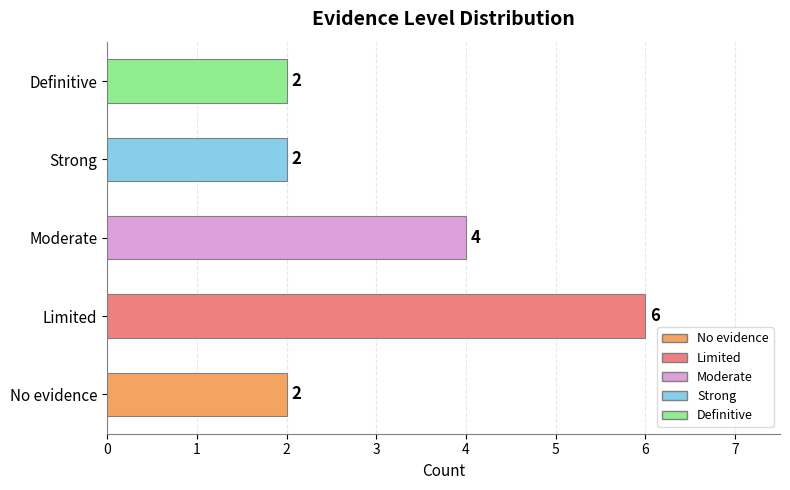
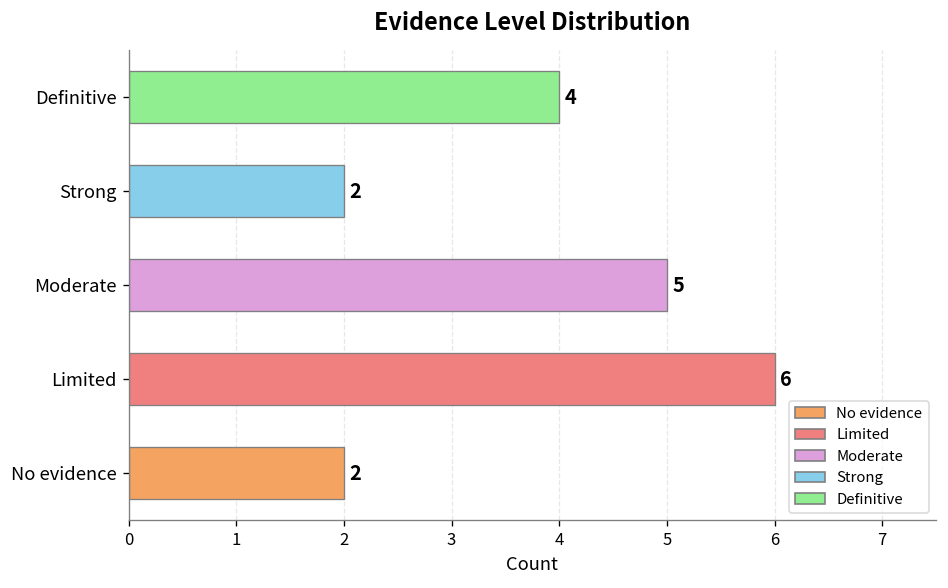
Definitive: 2 -> 4
Moderate: 4 -> 5
